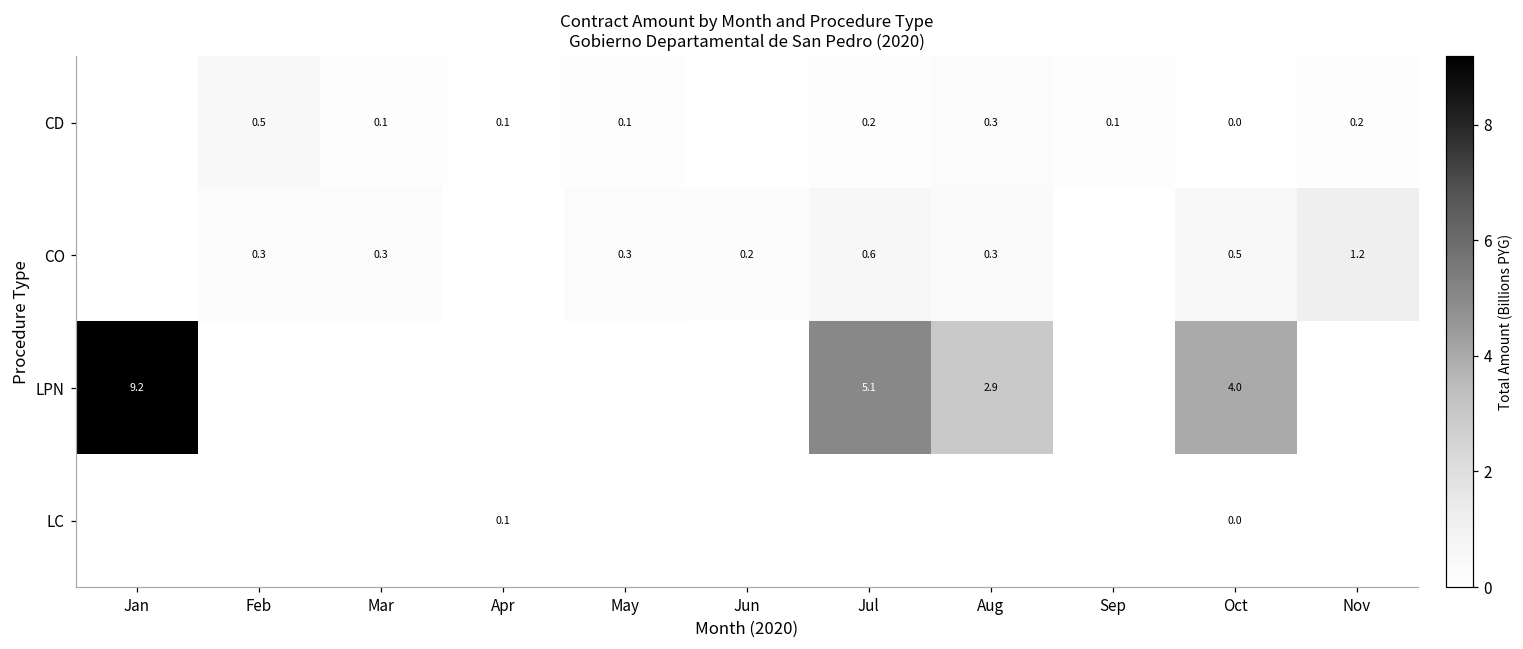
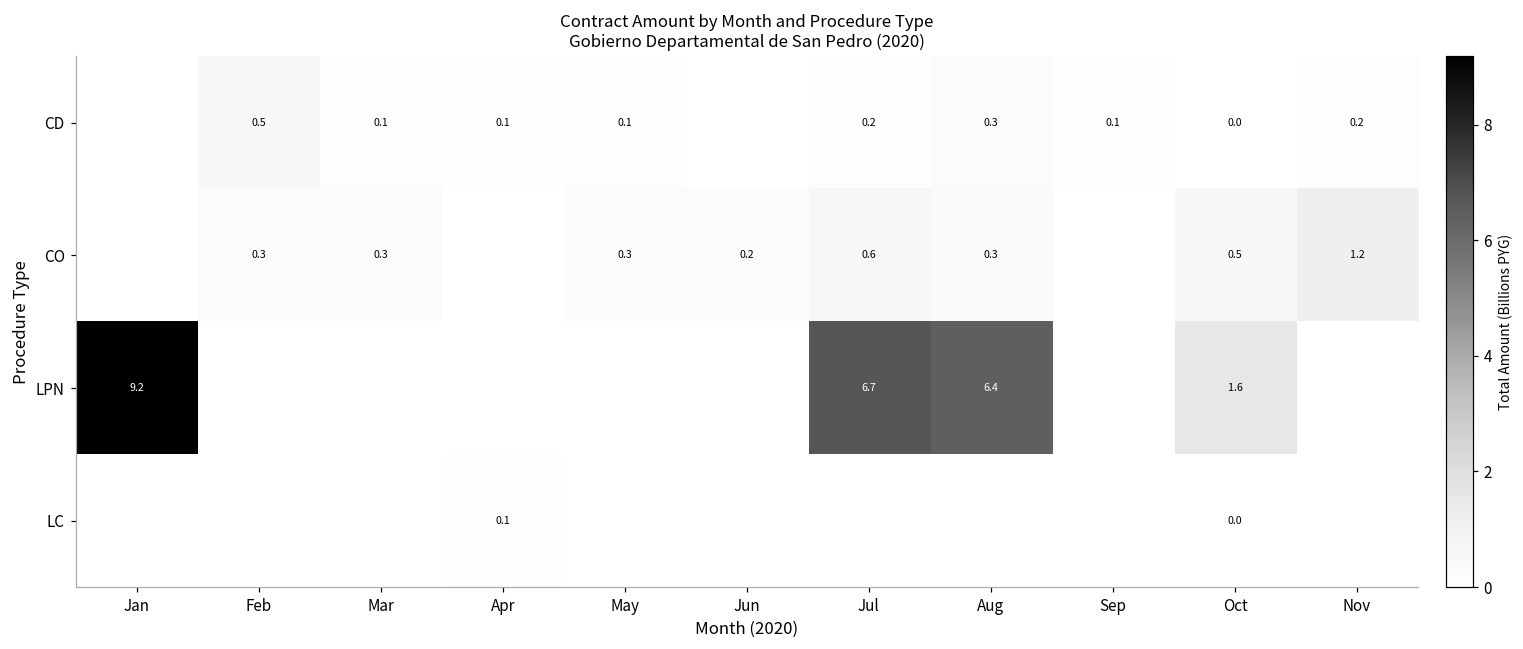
LPN, Jul: 5.1 -> 6.7
LPN, Aug: 2.9 -> 6.4
LPN, Oct: 4.0 -> 1.6
